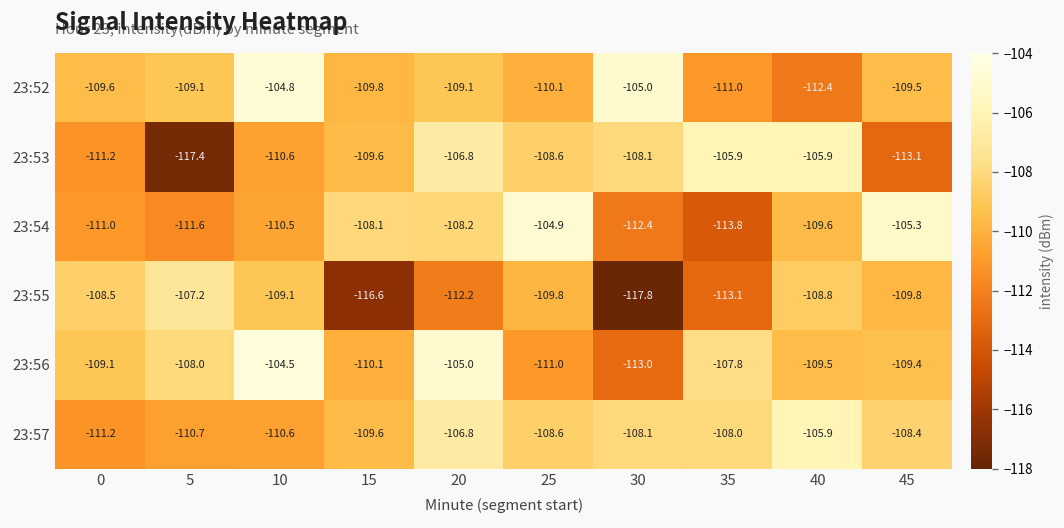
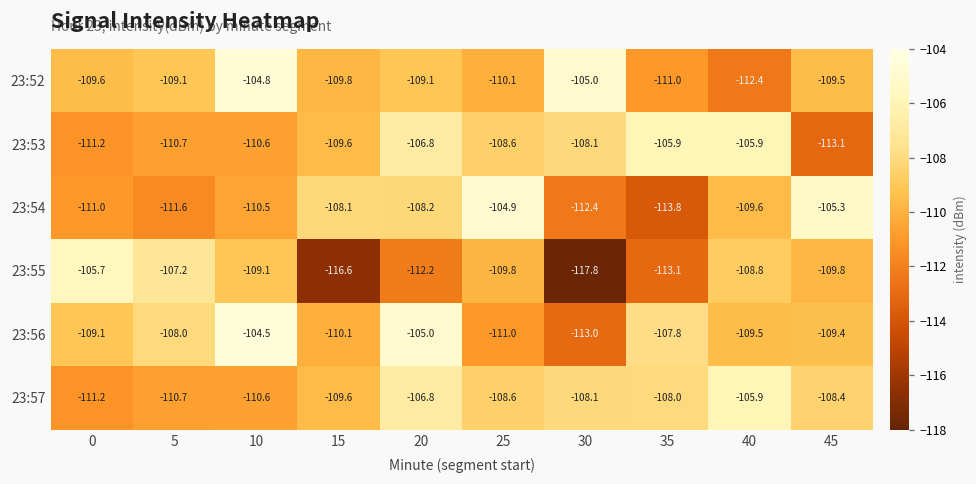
23:53, 5: -117.4 -> -110.7
23:55, 0: -108.5 -> -105.7
